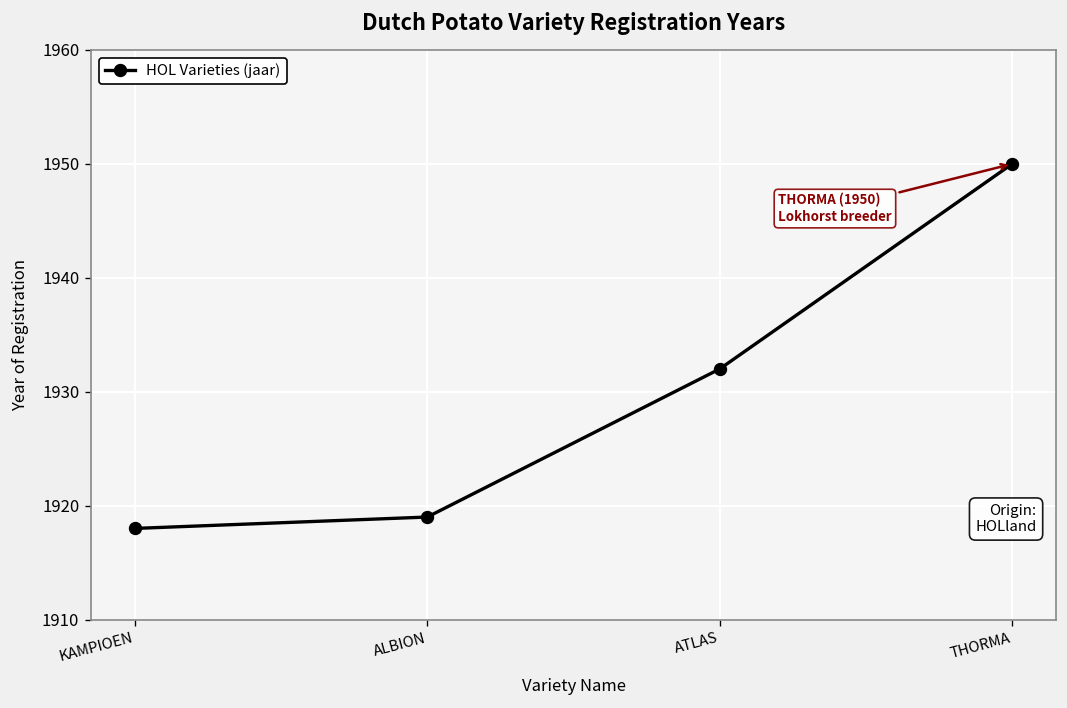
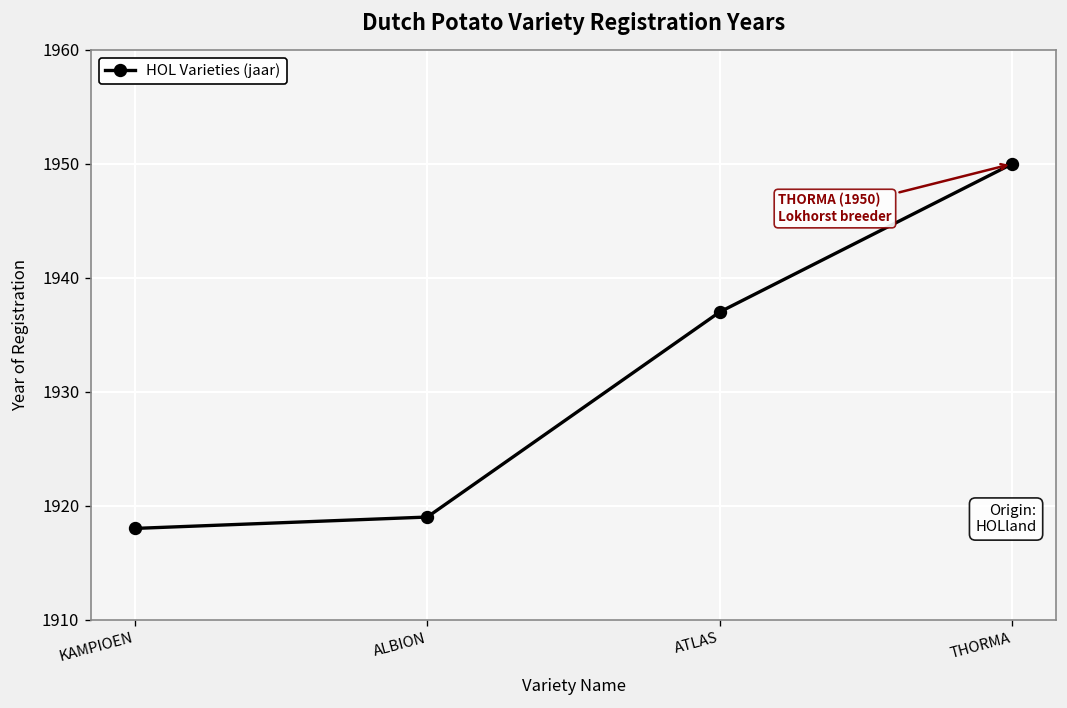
ATLAS: 1932 -> 1937
